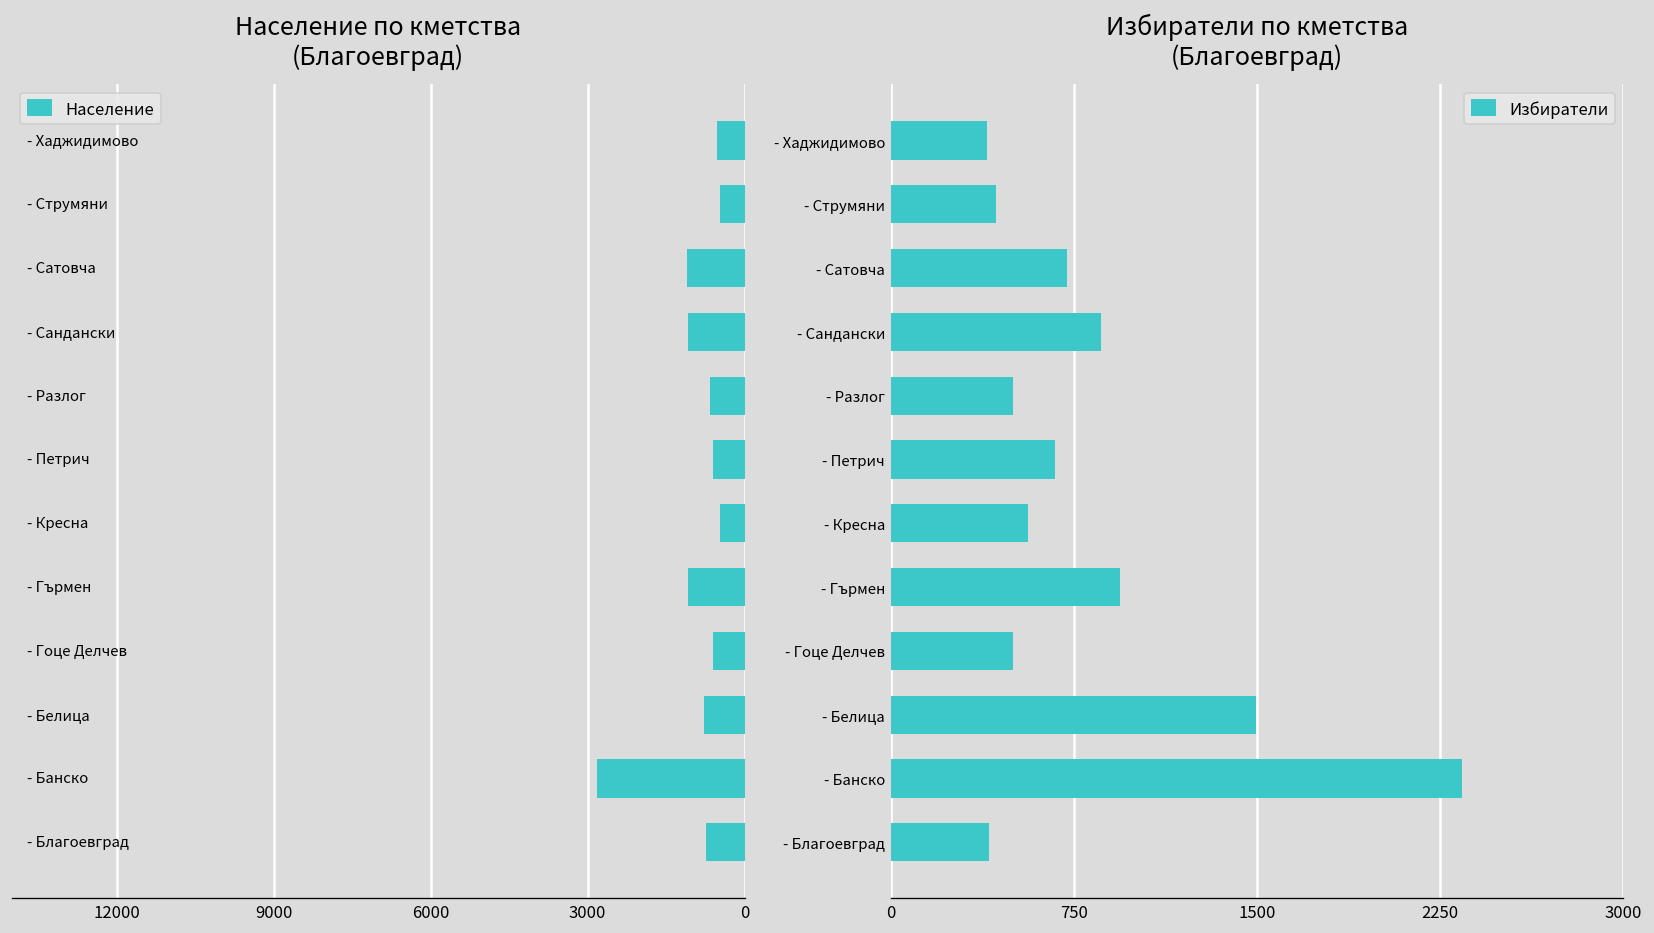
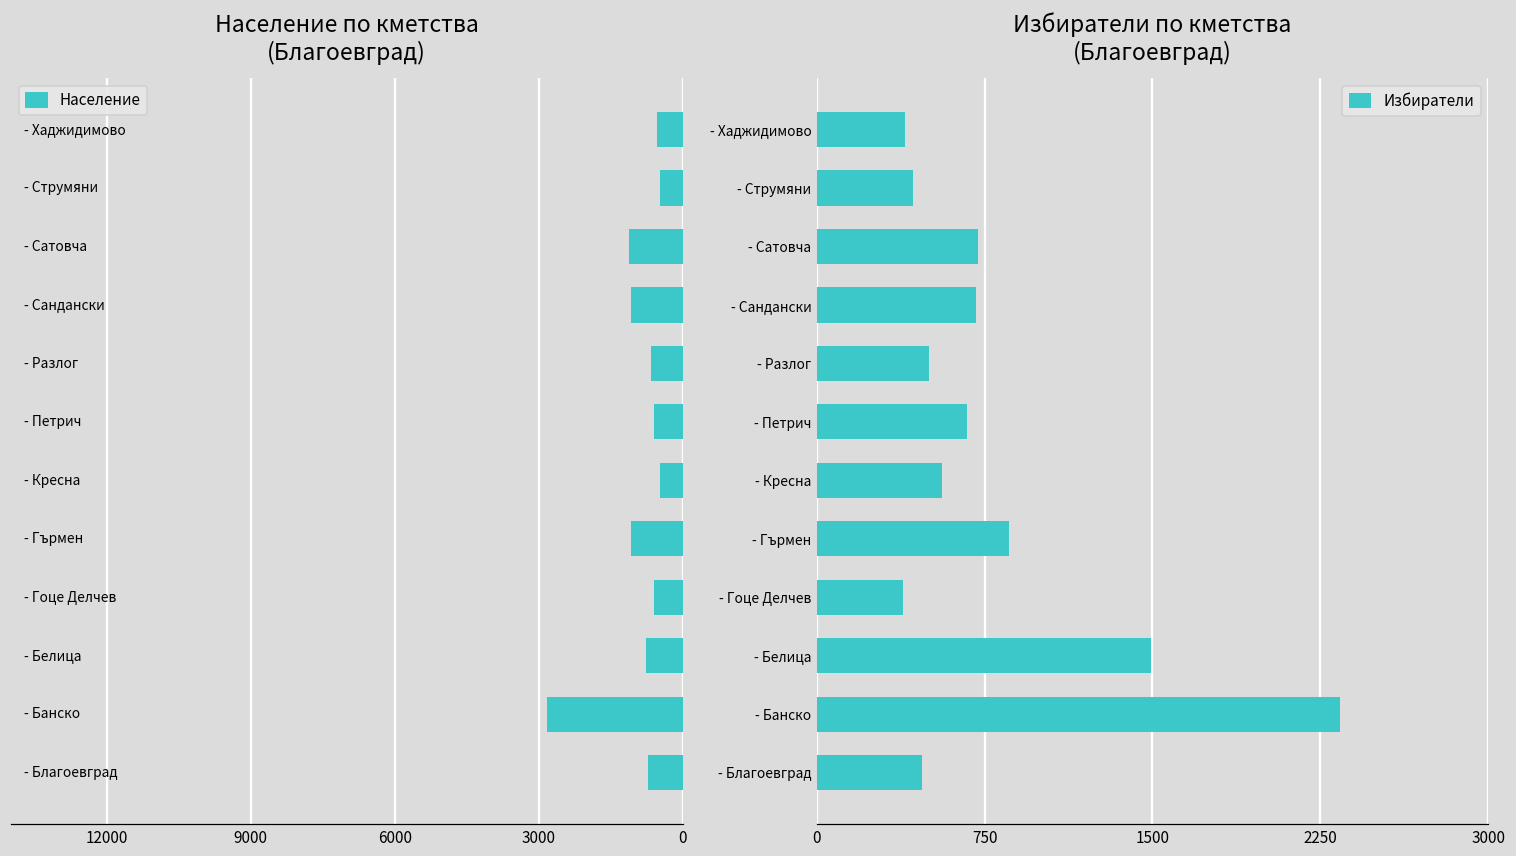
Избиратели по кметства (Благоевград), - Сандански: 860 -> 710
Избиратели по кметства (Благоевград), - Гърмен: 940 -> 860
Избиратели по кметства (Благоевград), - Гоце Делчев: 500 -> 390
Избиратели по кметства (Благоевград), - Благоевград: 400 -> 470
